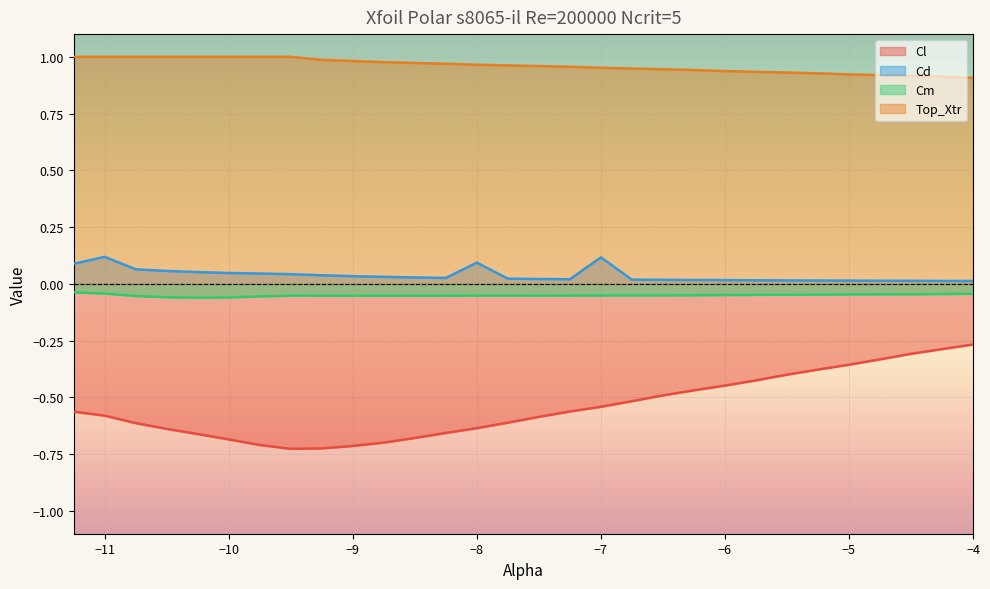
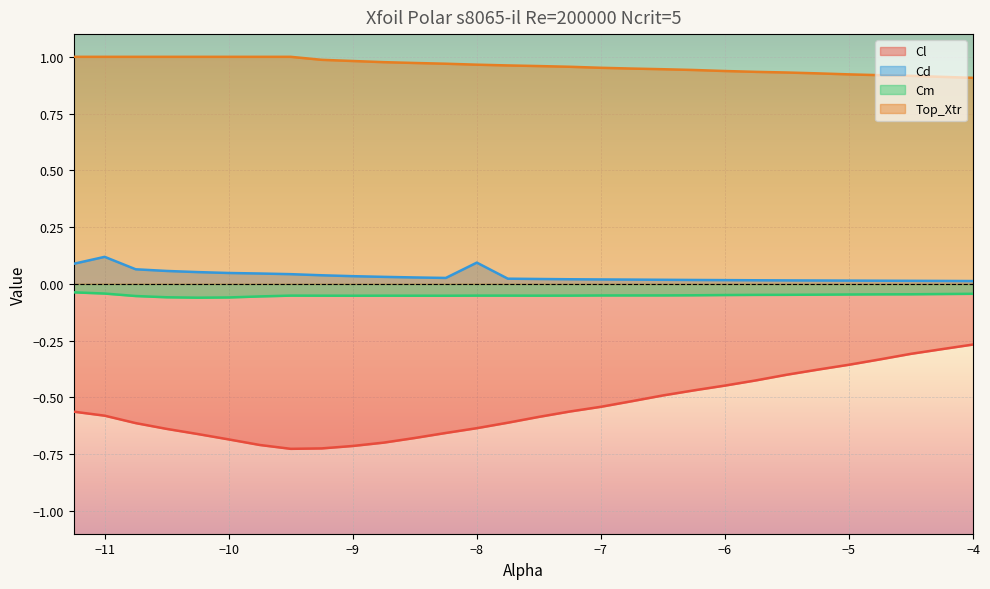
Cd, −7: 0.12 -> 0.02
